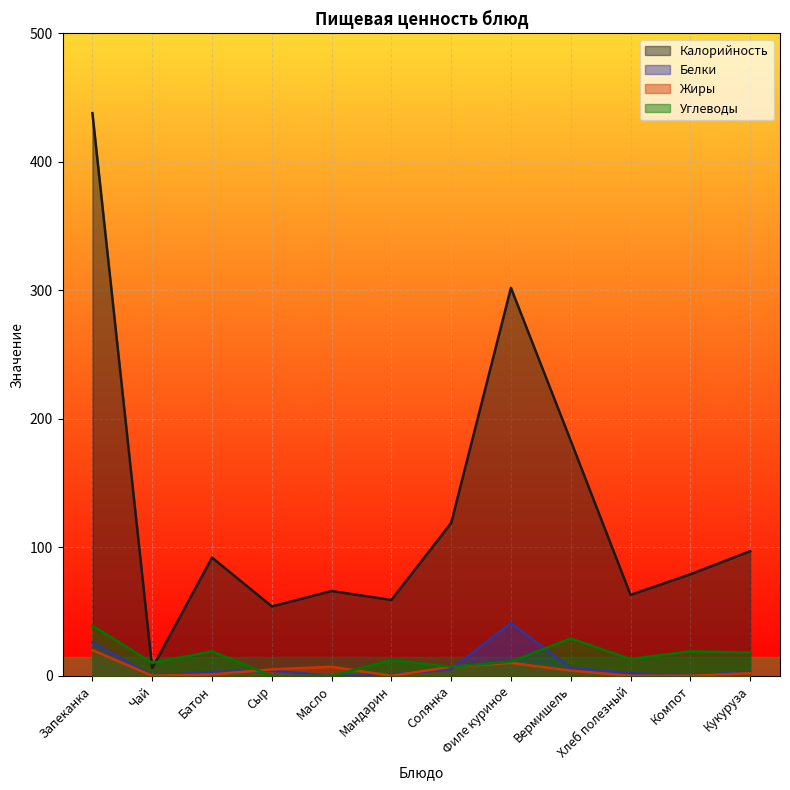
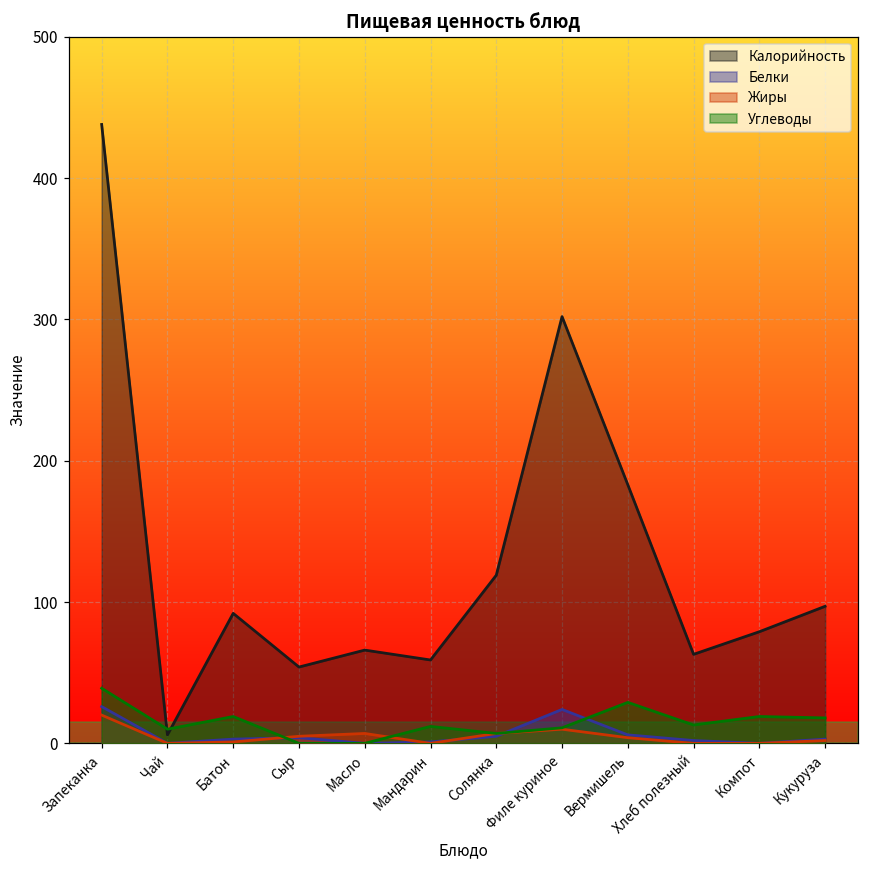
Белки, Филе куриное: 41 -> 24
